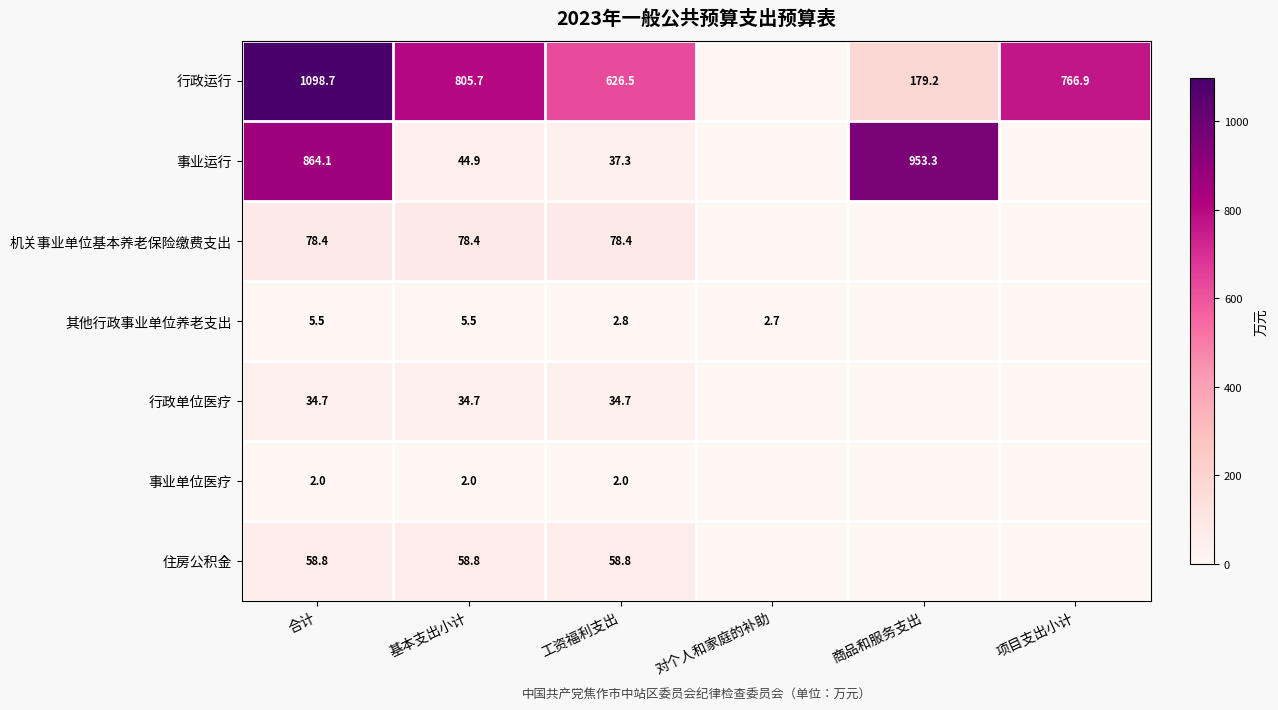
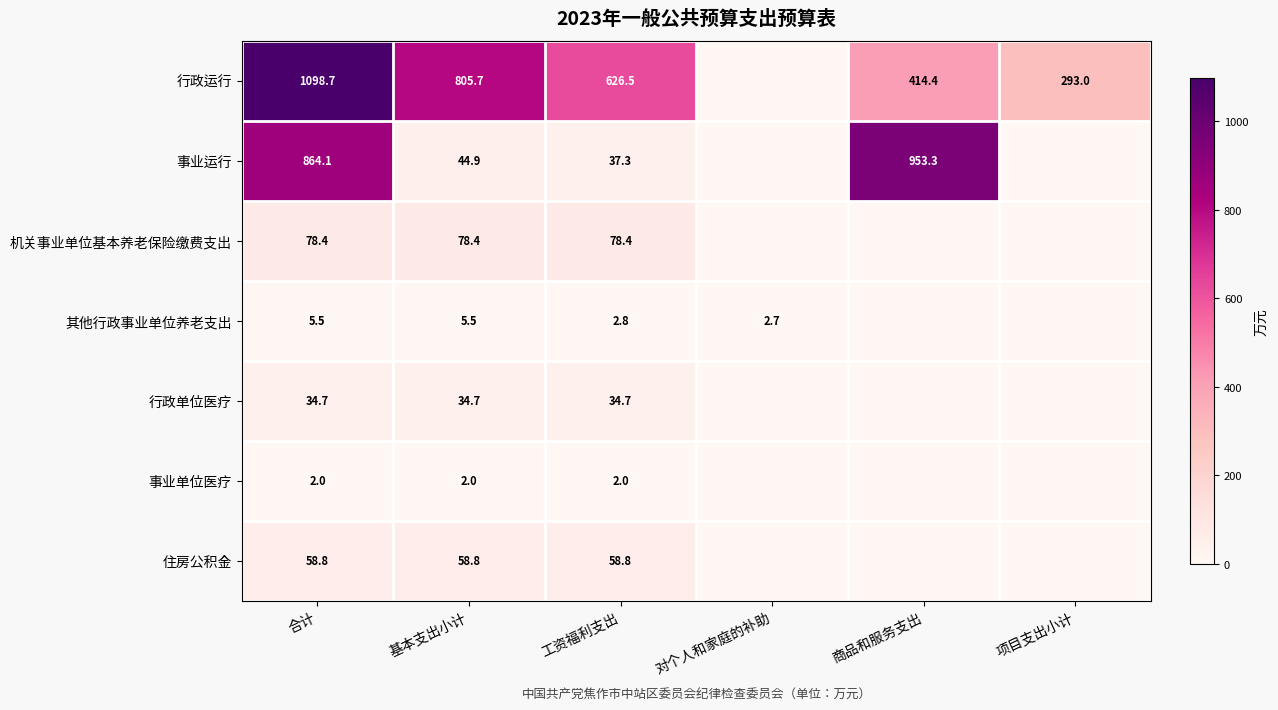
行政运行, 商品和服务支出: 179.2 -> 414.4
行政运行, 项目支出小计: 766.9 -> 293.0
